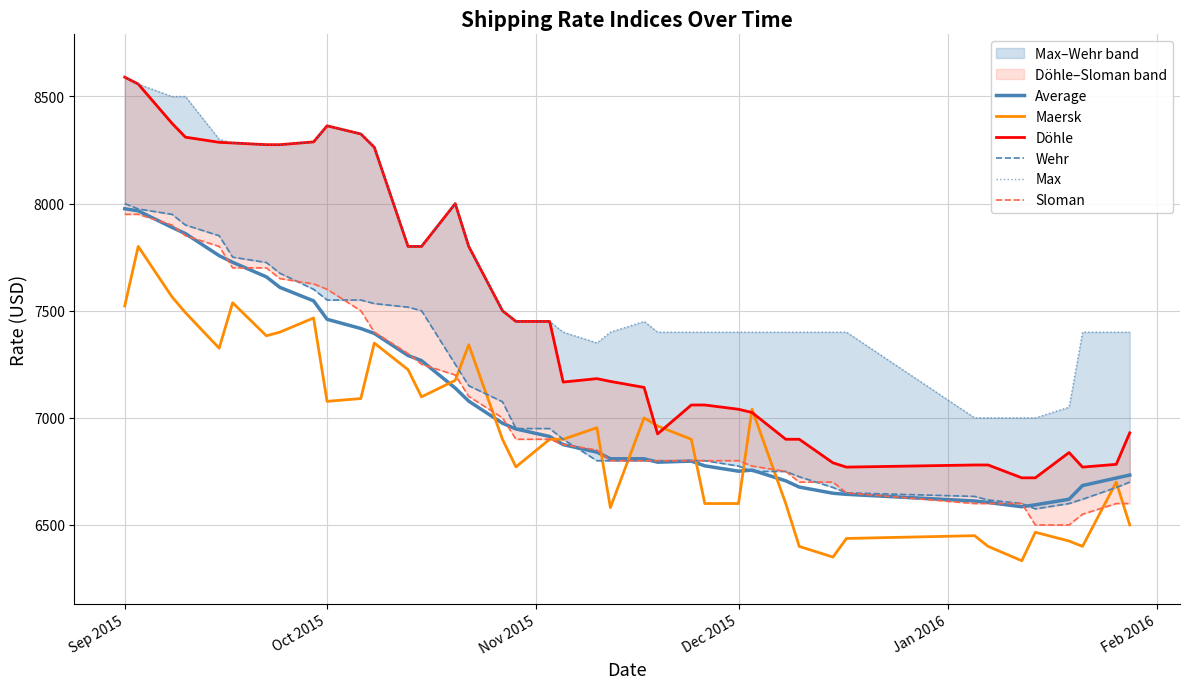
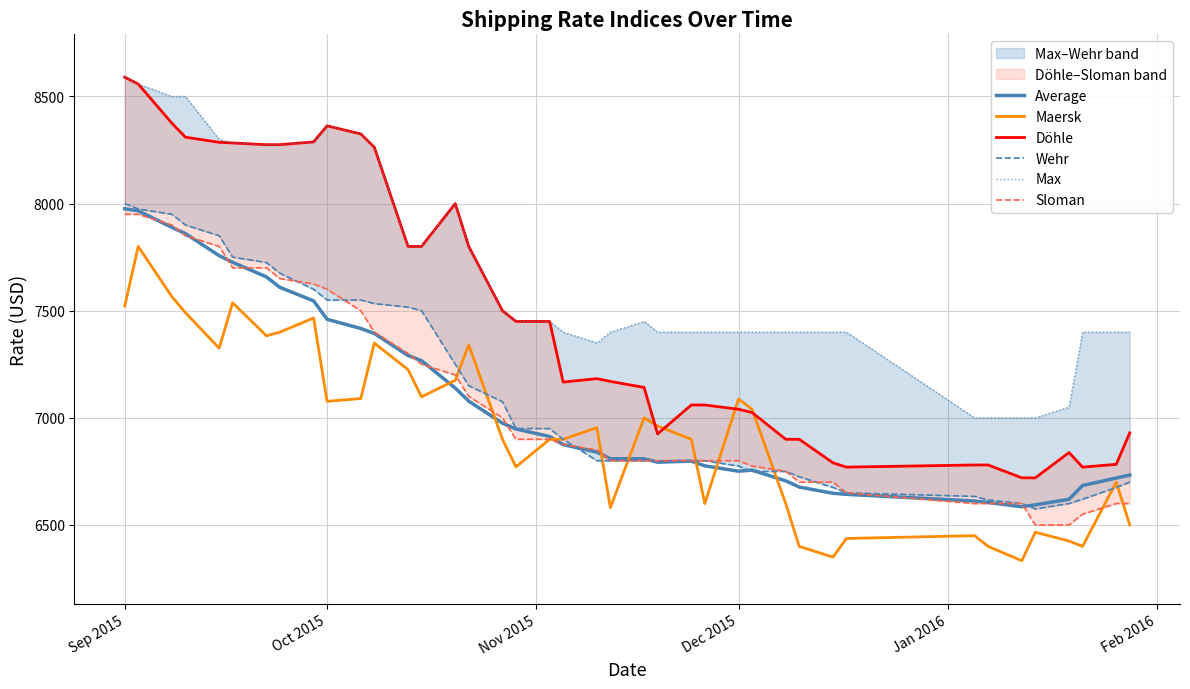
Maersk, Dec 2015: 6600 -> 7090
